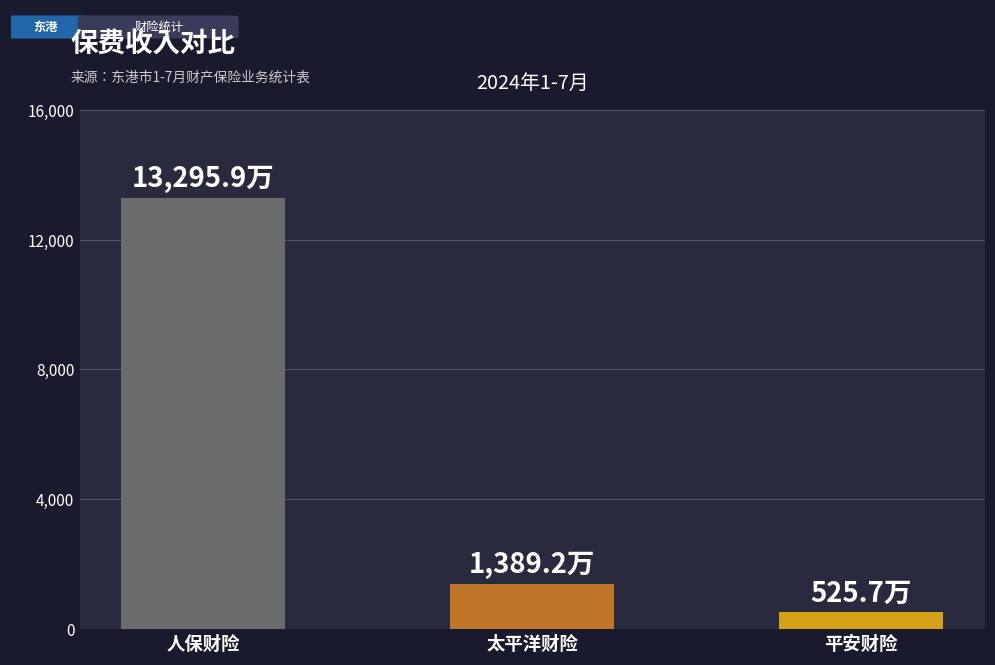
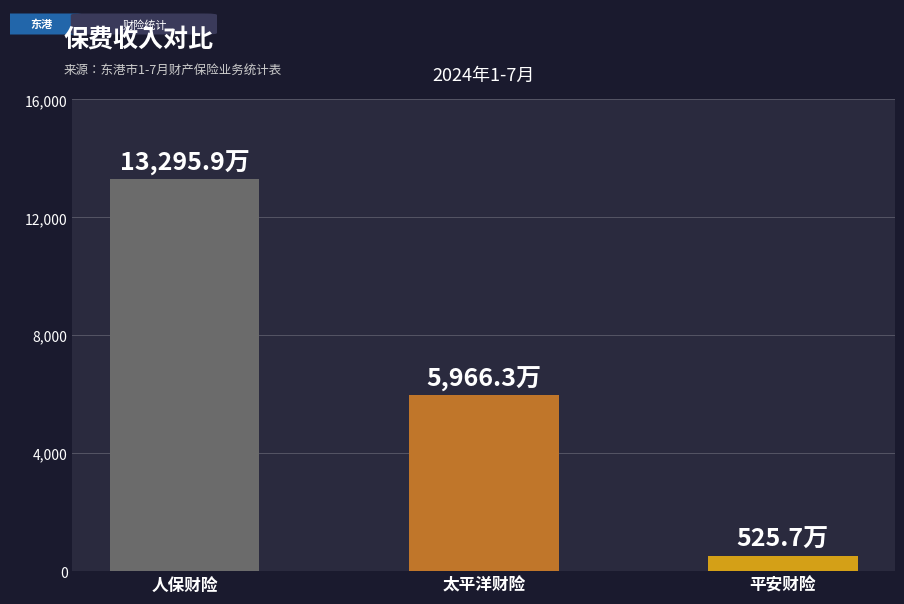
太平洋财险: 1,389.2万 -> 5,966.3万
